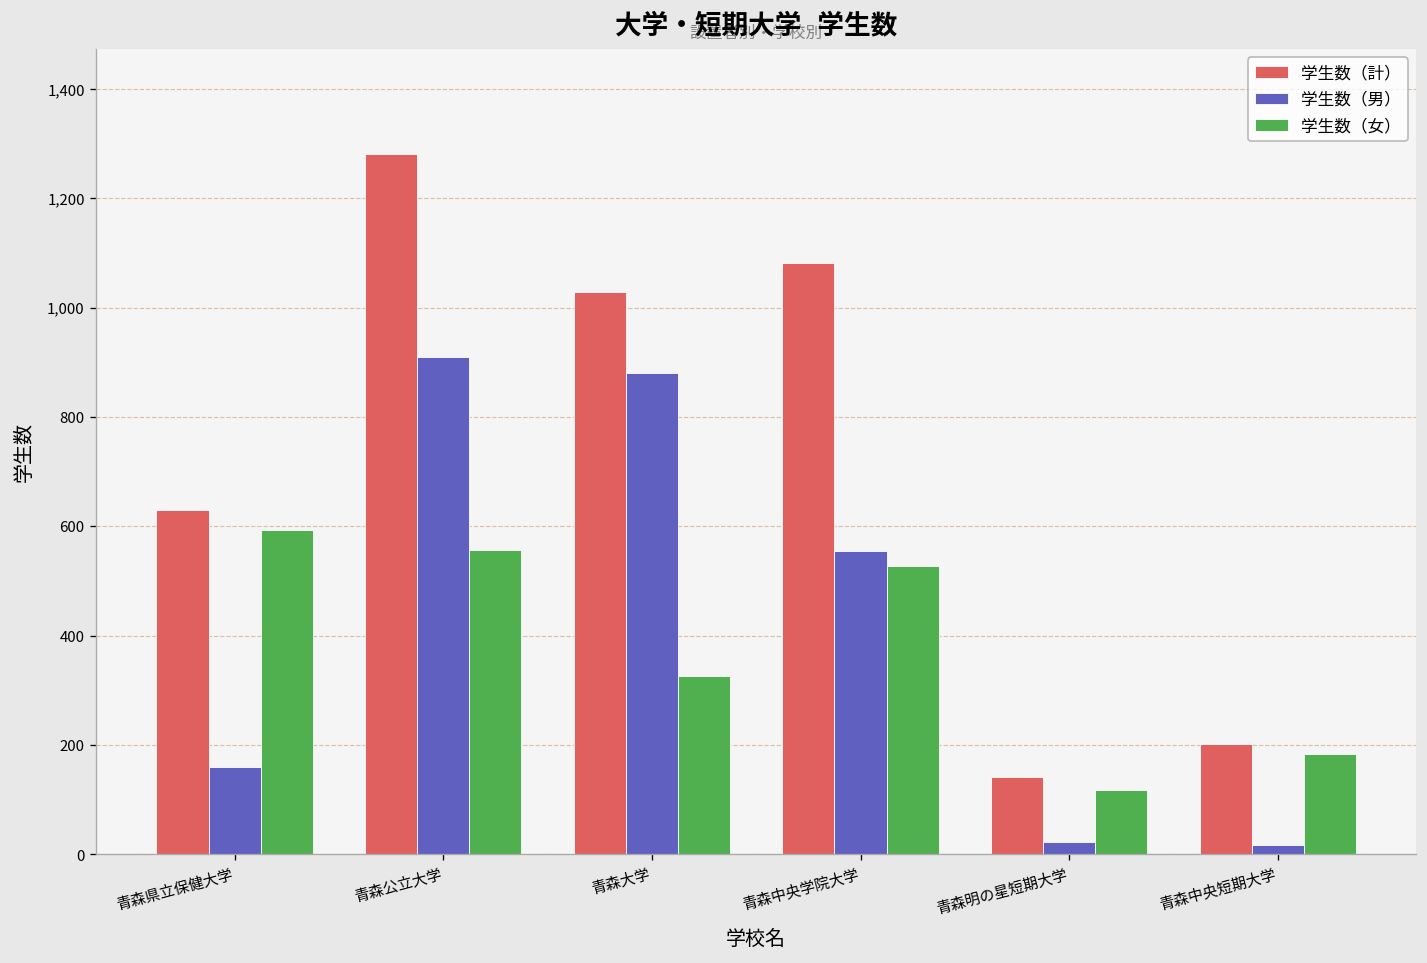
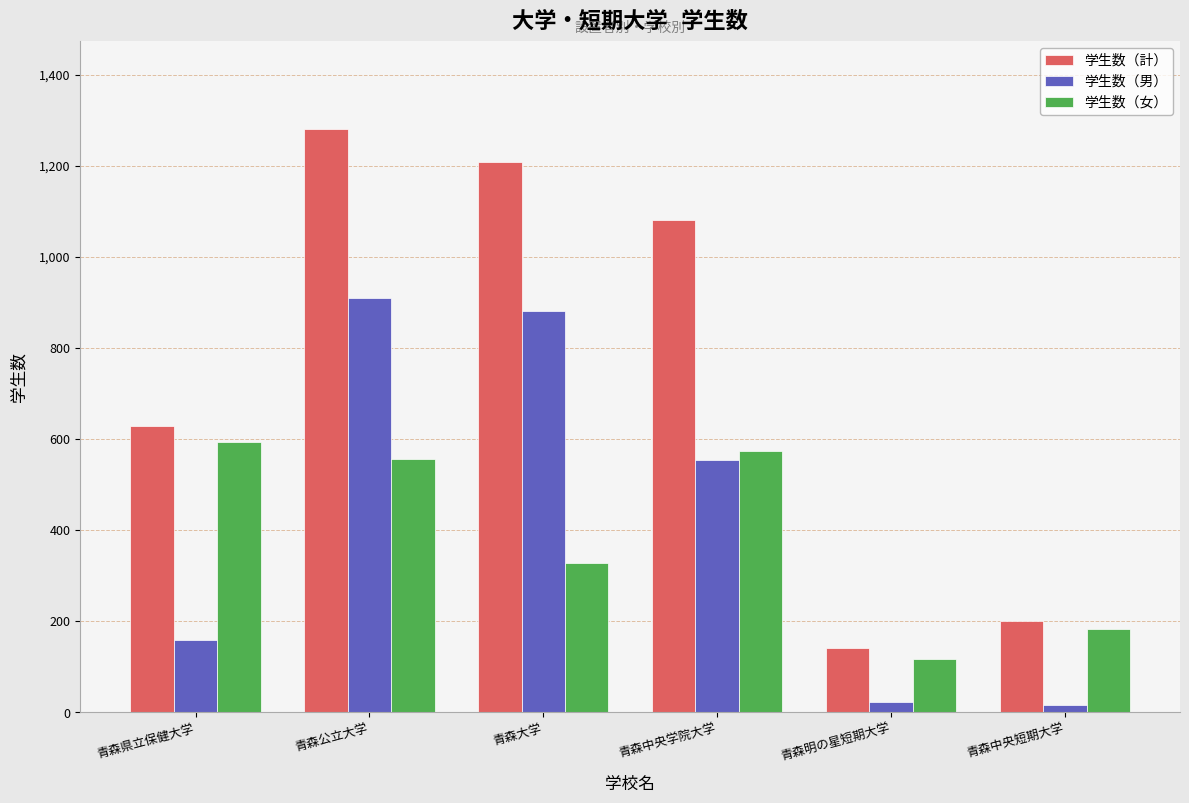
学生数（計）, 青森大学: 1,030 -> 1,210
学生数（女）, 青森中央学院大学: 530 -> 570
